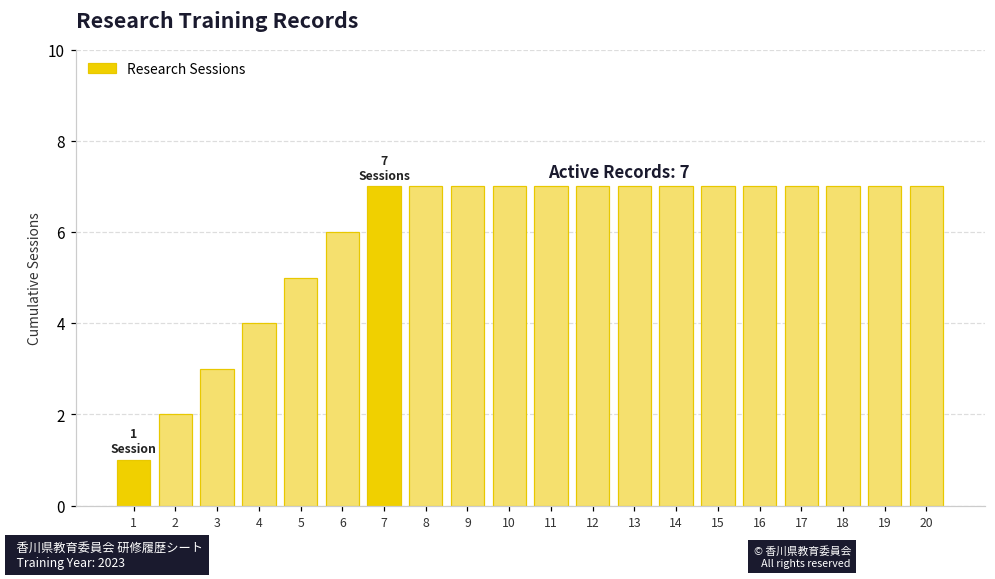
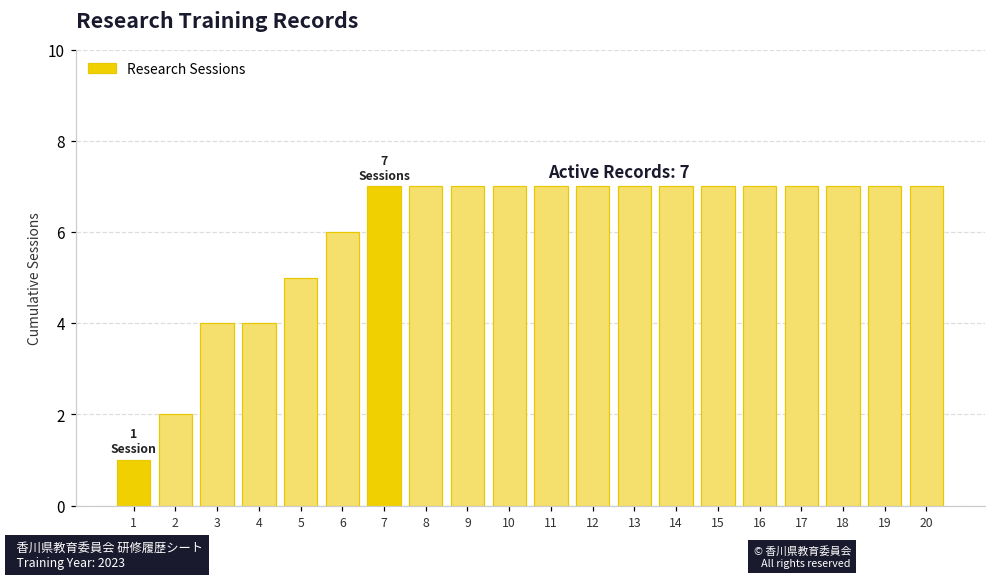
3: 3 -> 4
